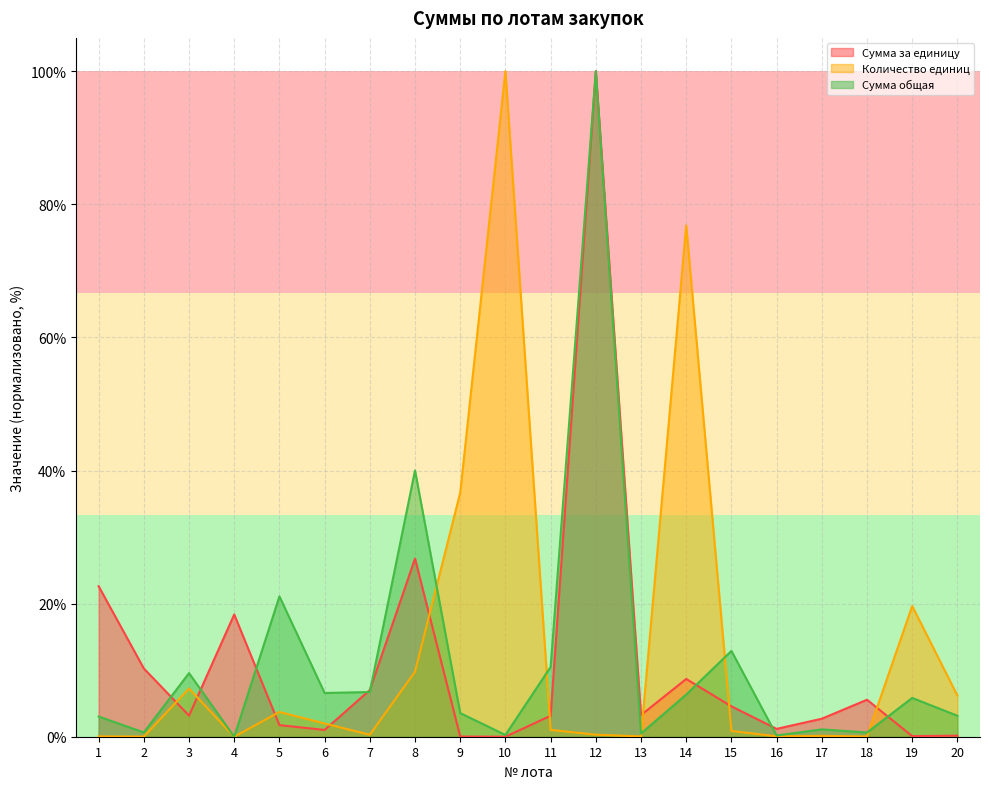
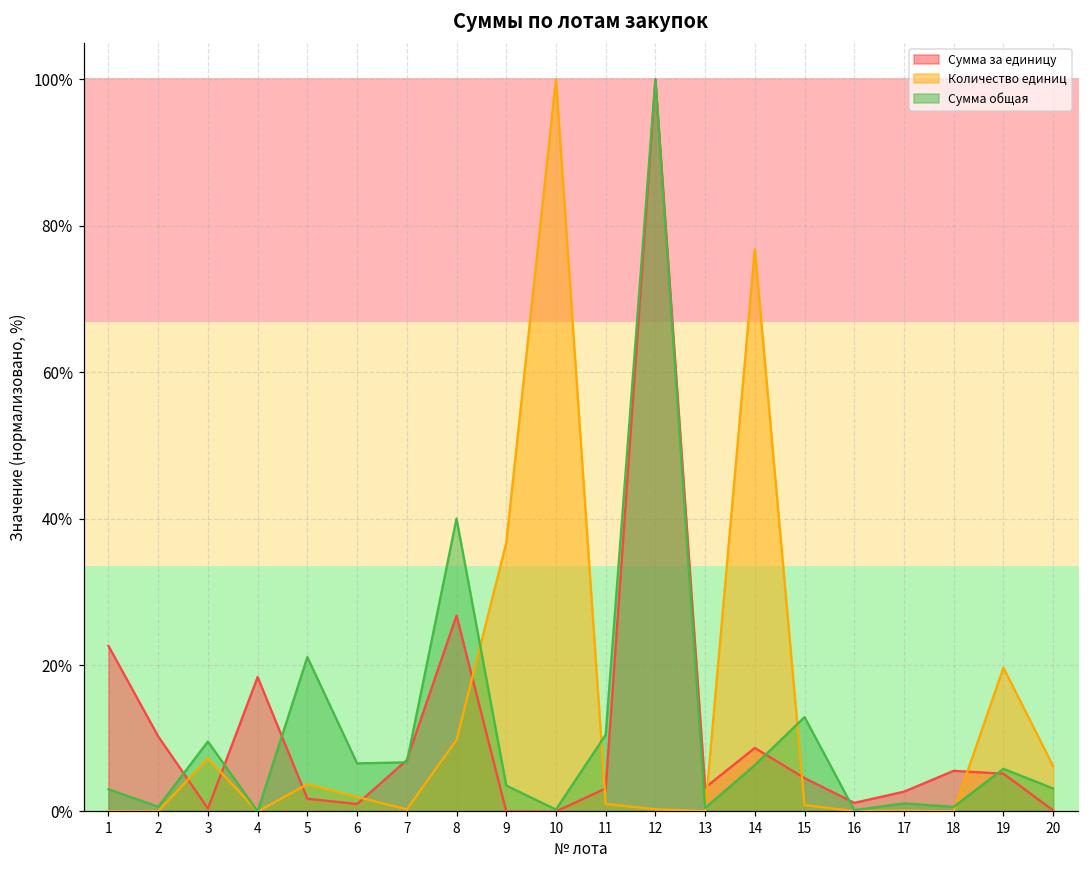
Сумма за единицу, 3: 3% -> 0%
Сумма за единицу, 19: 0% -> 5%
